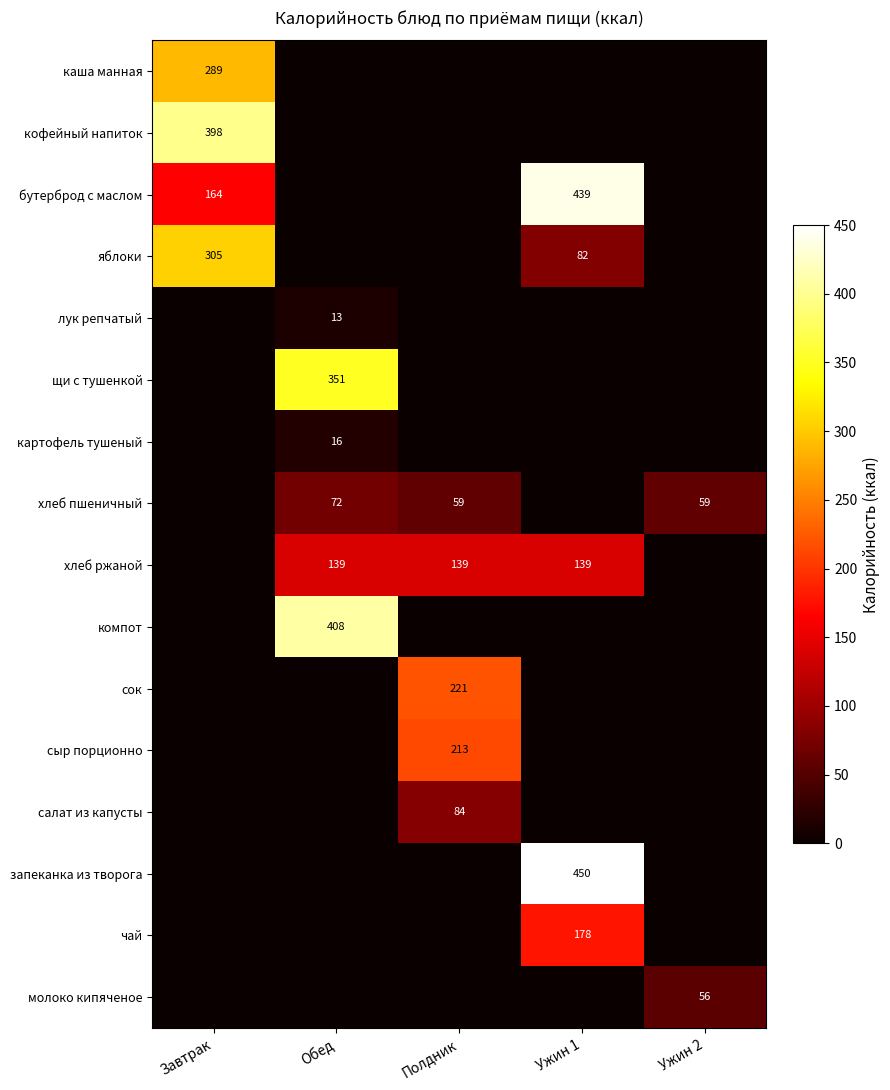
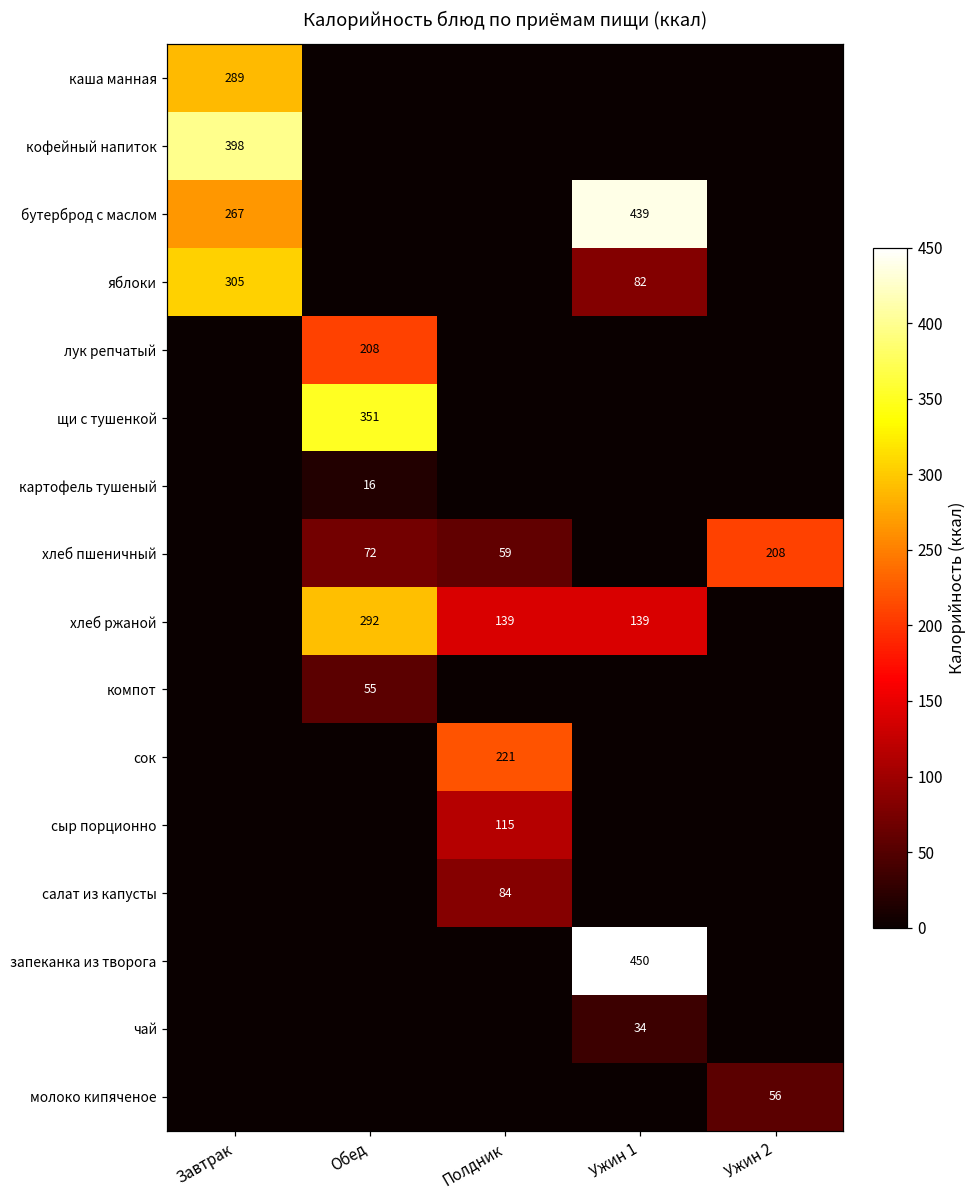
бутерброд с маслом, Завтрак: 164 -> 267
лук репчатый, Обед: 13 -> 208
хлеб пшеничный, Ужин 2: 59 -> 208
хлеб ржаной, Обед: 139 -> 292
компот, Обед: 408 -> 55
сыр порционно, Полдник: 213 -> 115
чай, Ужин 1: 178 -> 34
